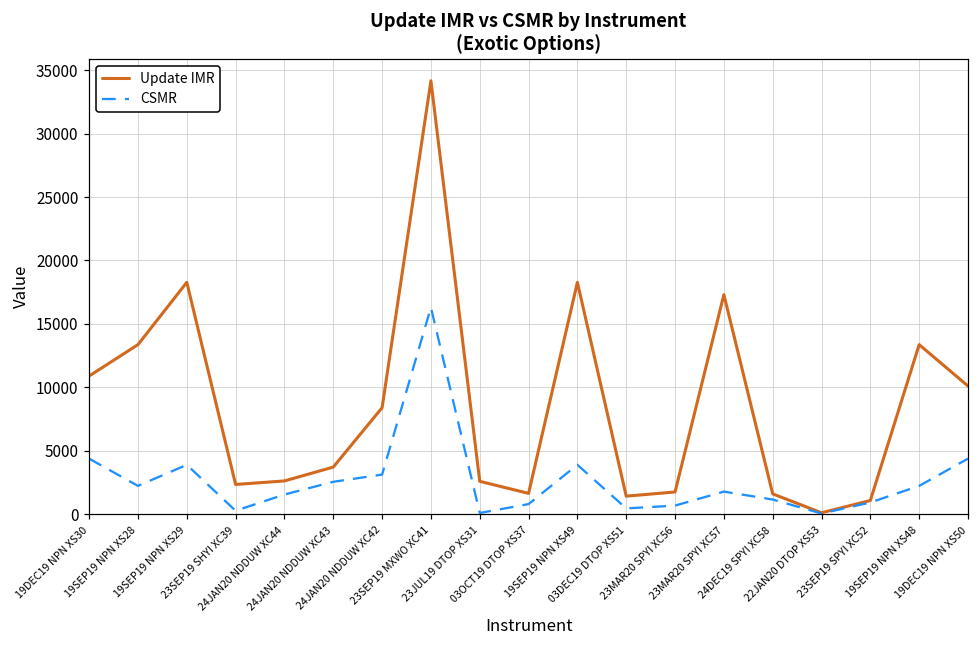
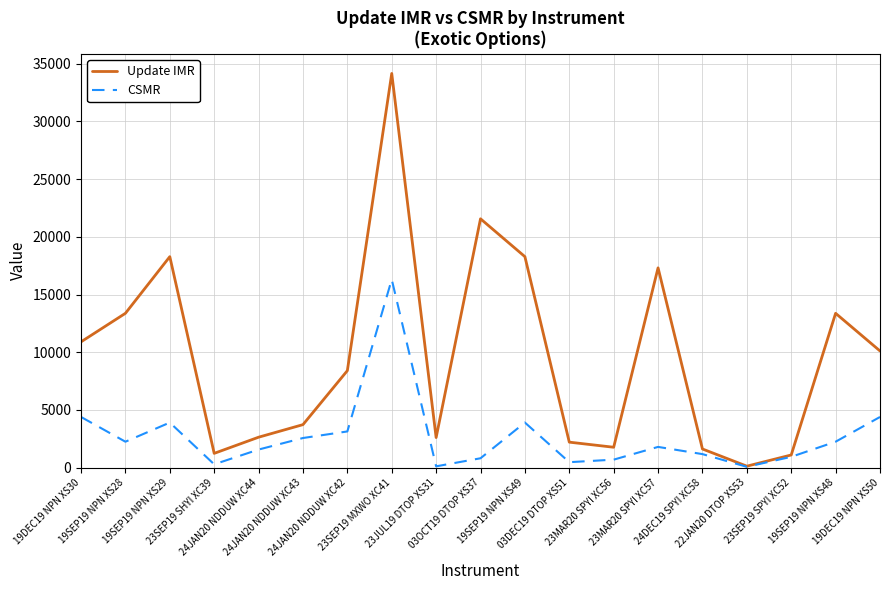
Update IMR, 23SEP19 SHYI XC39: 2400 -> 1200
Update IMR, 03OCT19 DTOP XS37: 1700 -> 21600
Update IMR, 03DEC19 DTOP XS51: 1400 -> 2200
